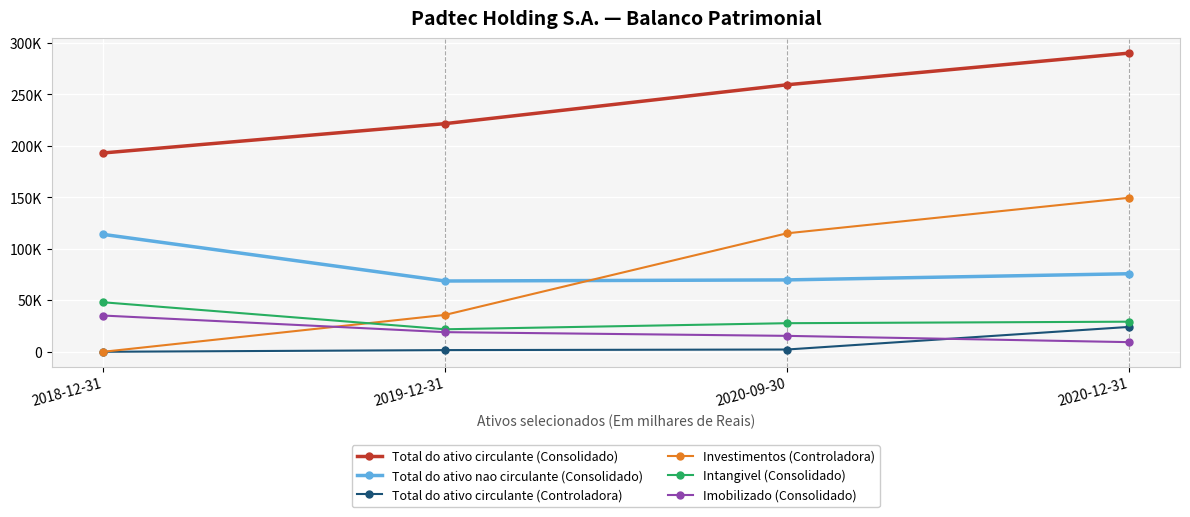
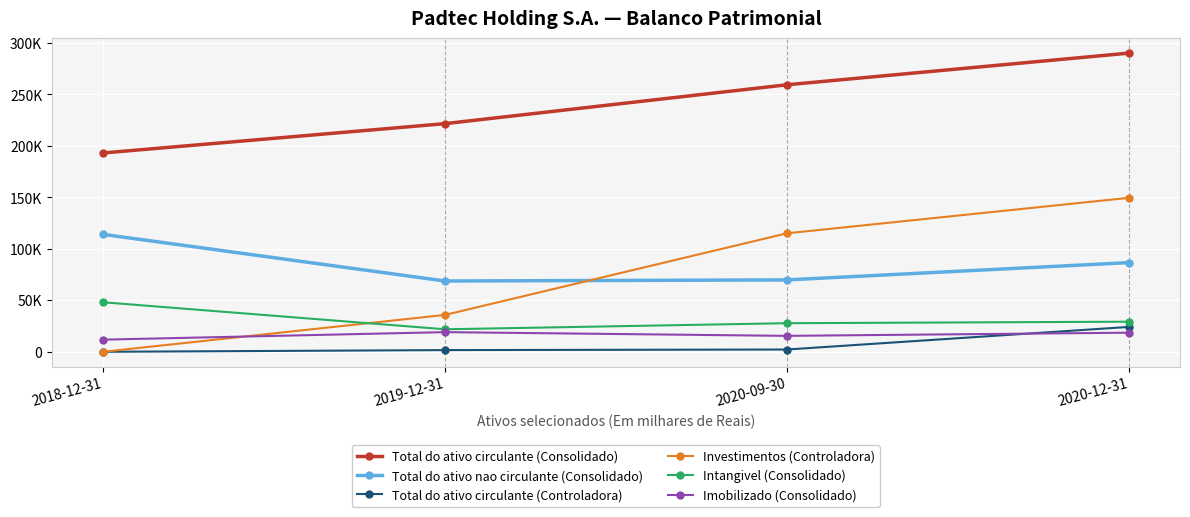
Imobilizado (Consolidado), 2018-12-31: 35000 -> 12000
Total do ativo nao circulante (Consolidado), 2020-12-31: 76000 -> 87000
Imobilizado (Consolidado), 2020-12-31: 9000 -> 19000
